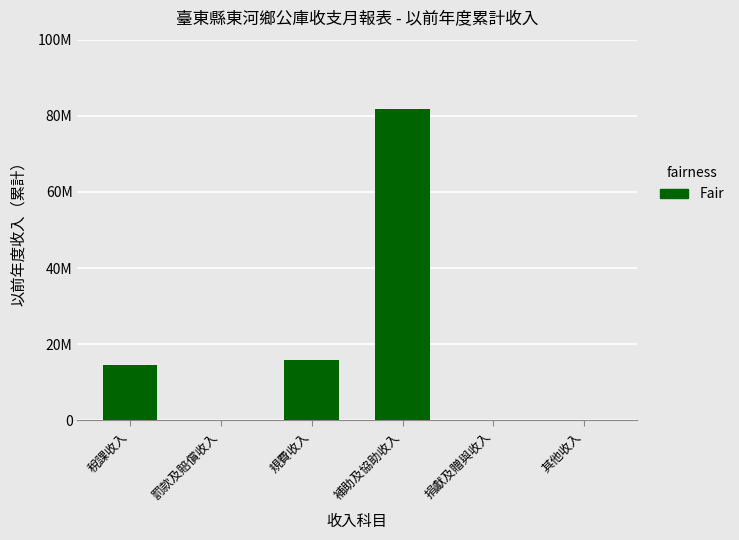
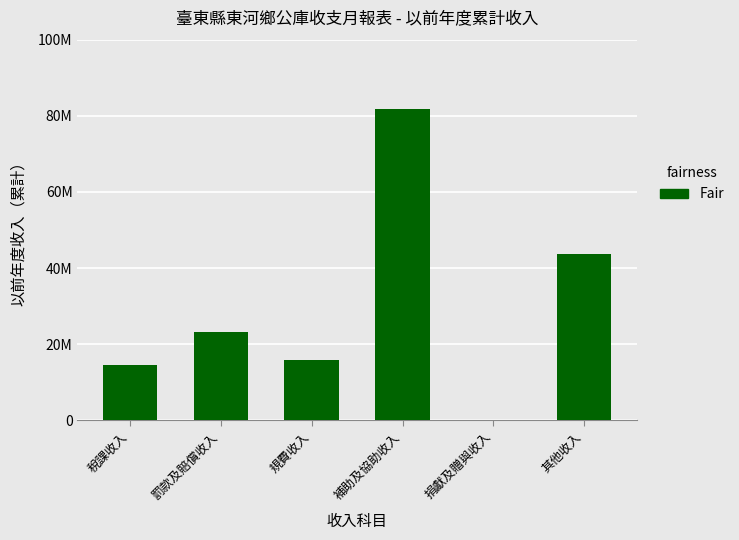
罰款及賠償收入: 0 -> 23000000
其他收入: 0 -> 44000000
